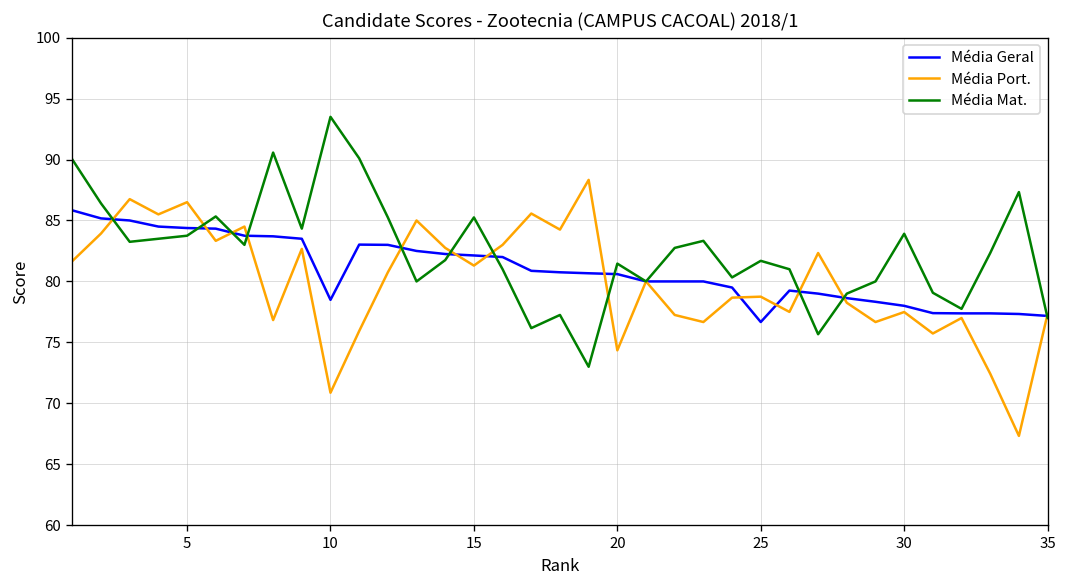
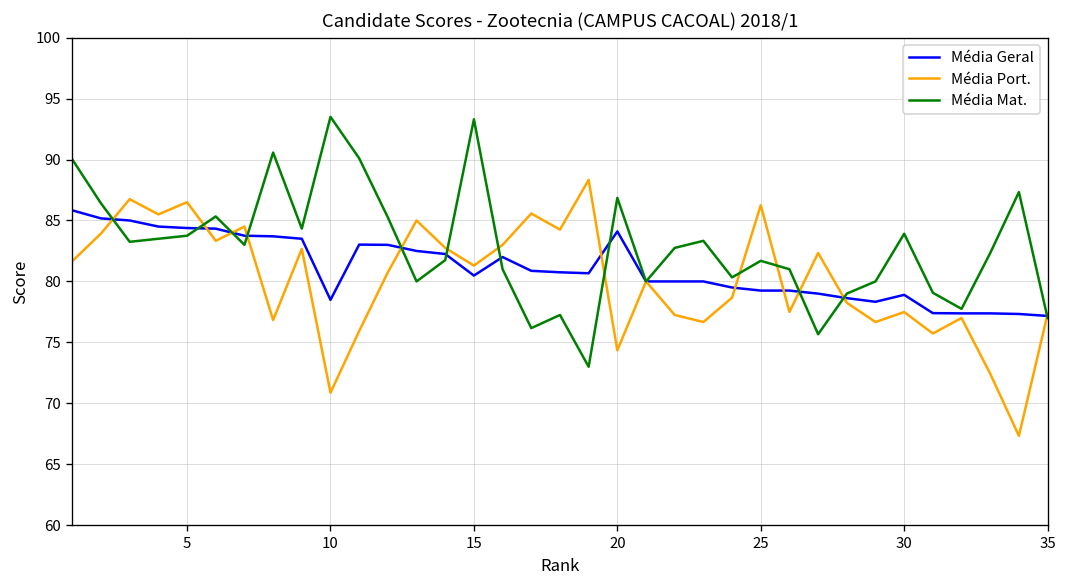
Média Geral, 15: 82.1 -> 80.5
Média Mat., 15: 85.3 -> 93.3
Média Geral, 20: 80.6 -> 84.1
Média Mat., 20: 81.5 -> 86.9
Média Geral, 25: 76.7 -> 79.3
Média Port., 25: 78.8 -> 86.3
Média Geral, 30: 78.0 -> 78.9
